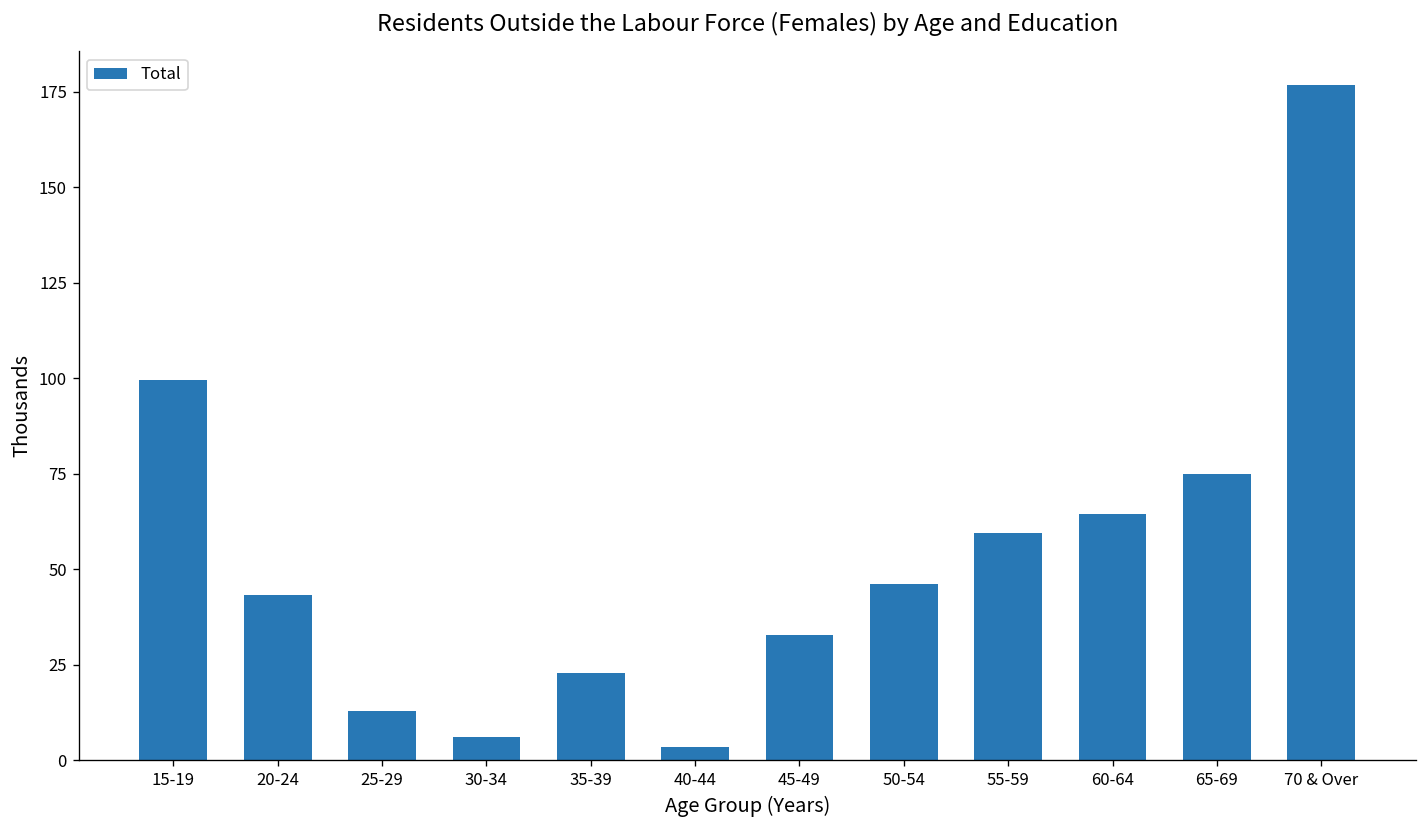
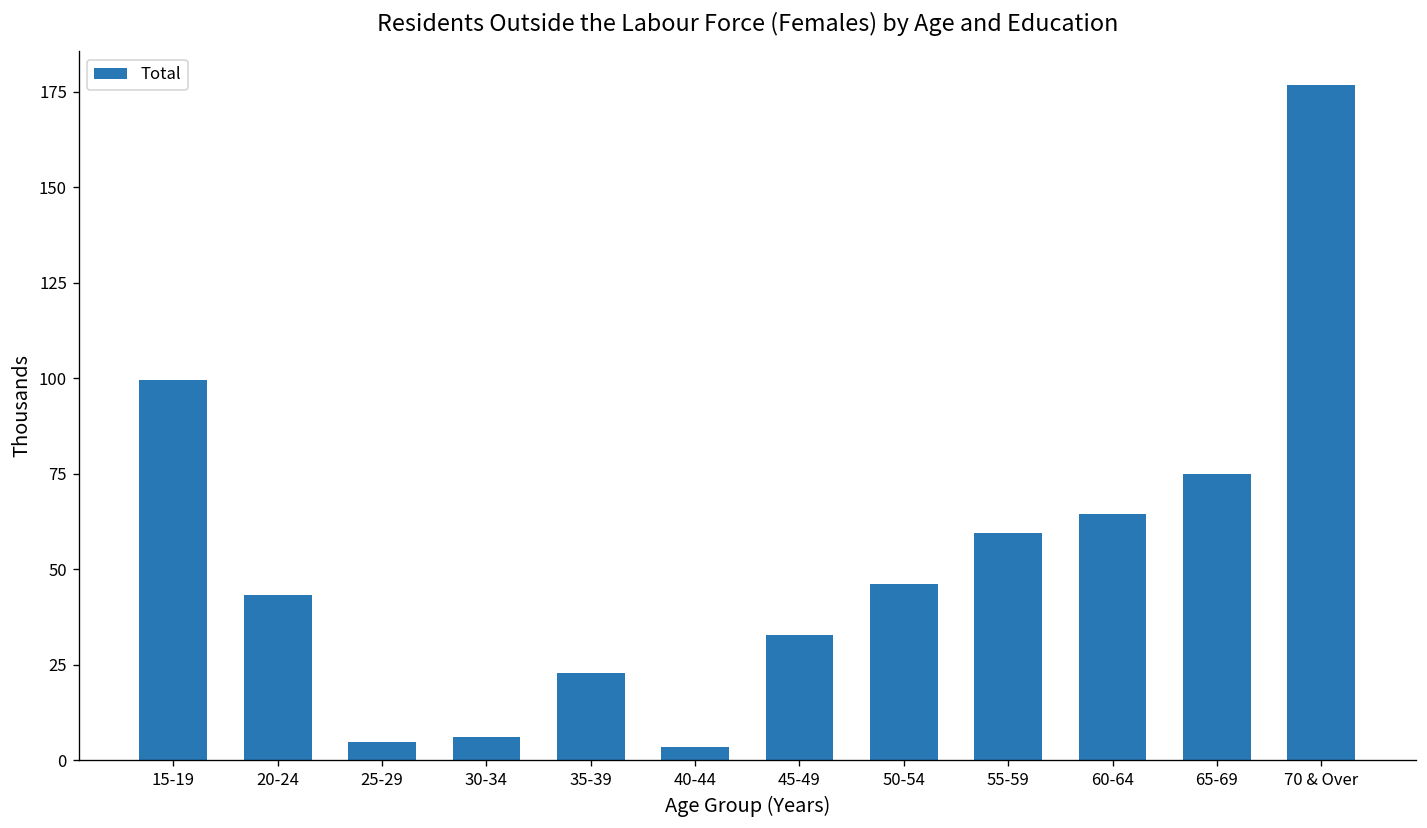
25-29: 13 -> 5
